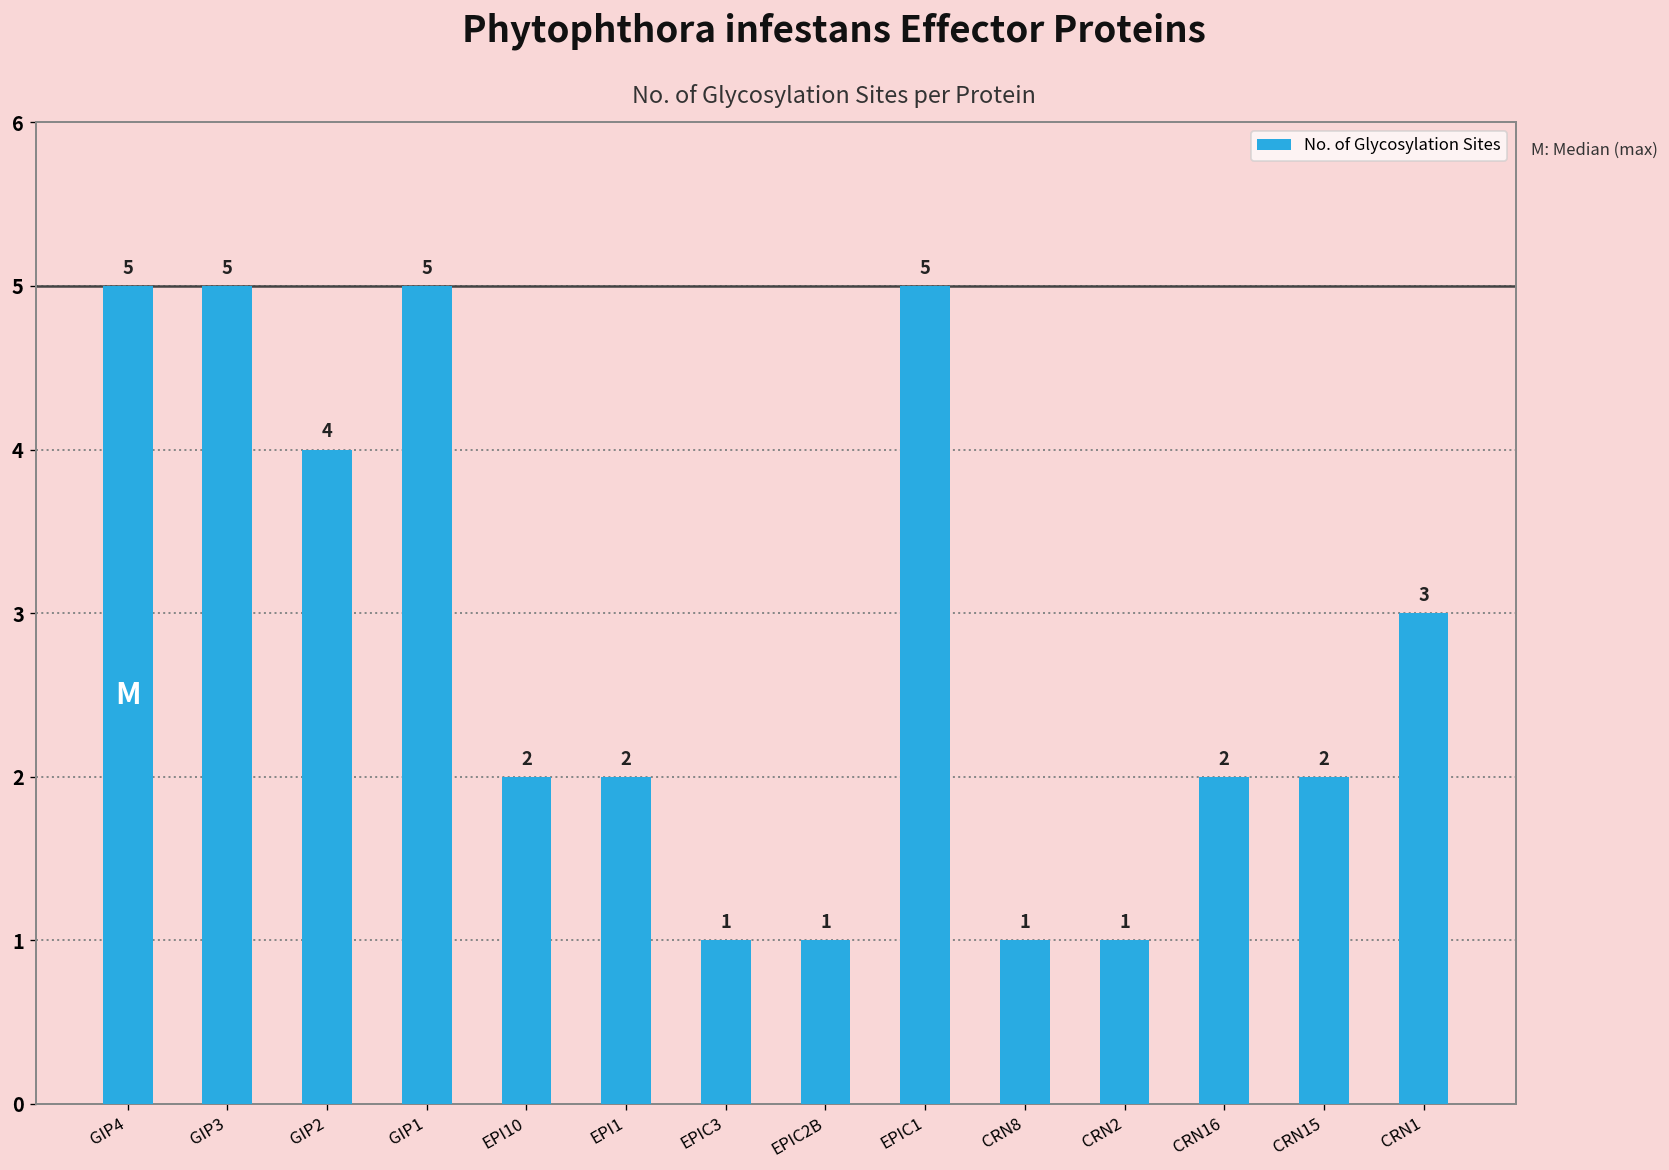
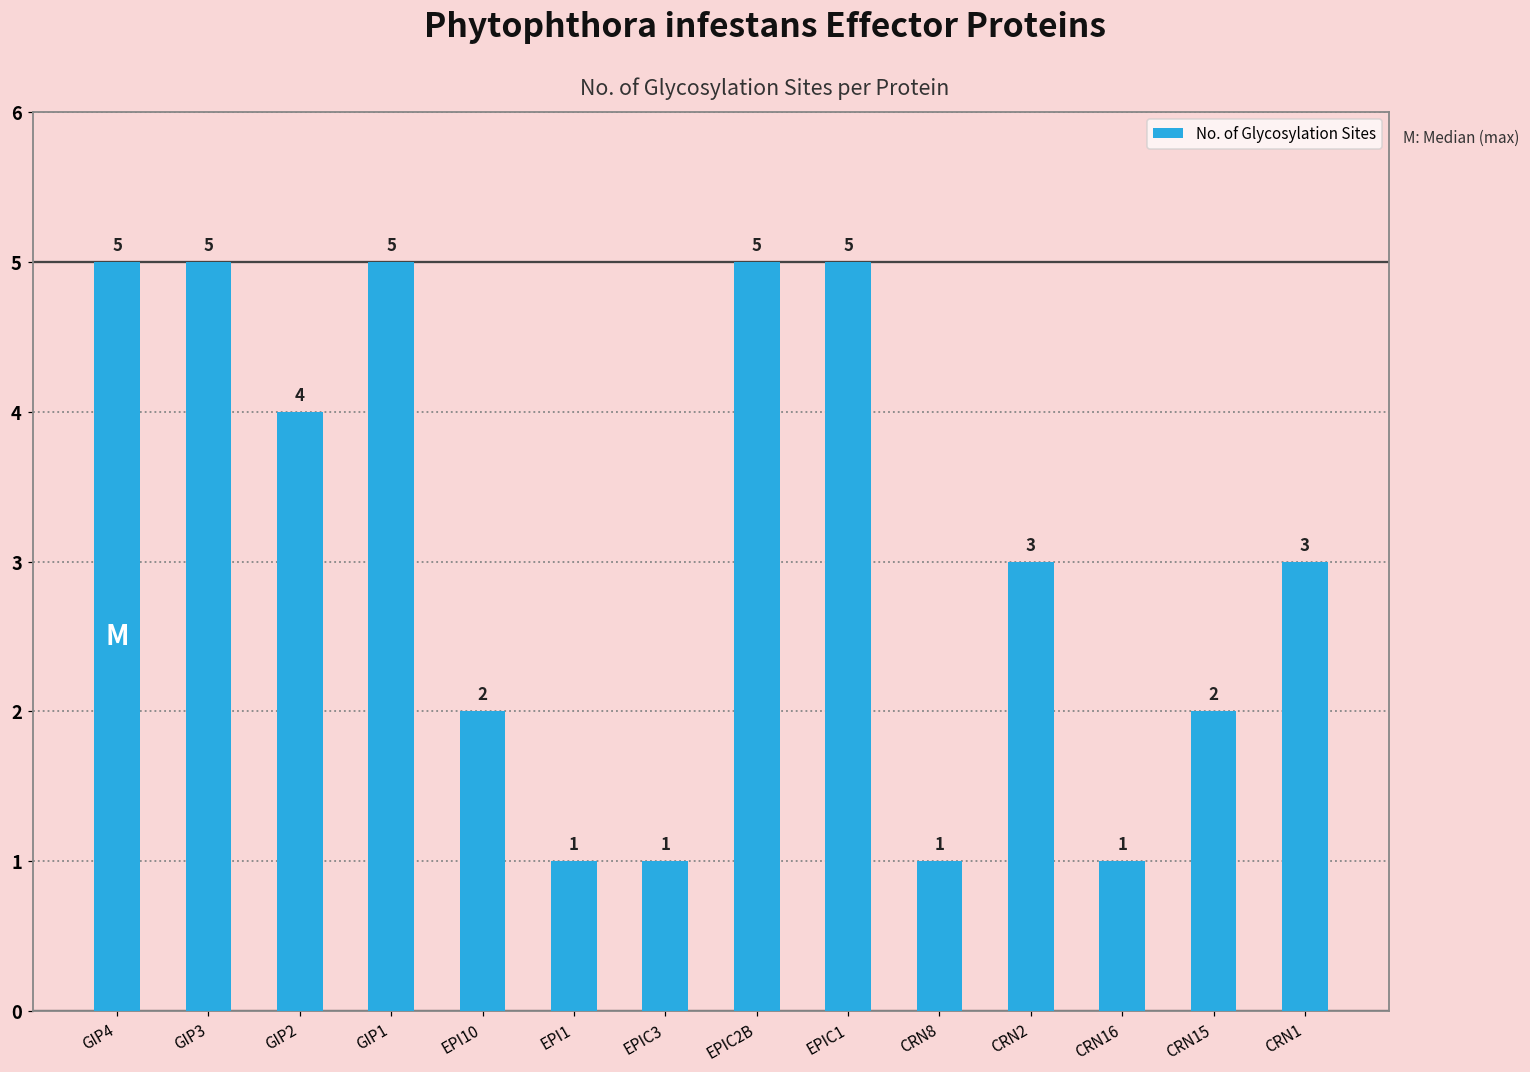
EPI1: 2 -> 1
EPIC2B: 1 -> 5
CRN2: 1 -> 3
CRN16: 2 -> 1
